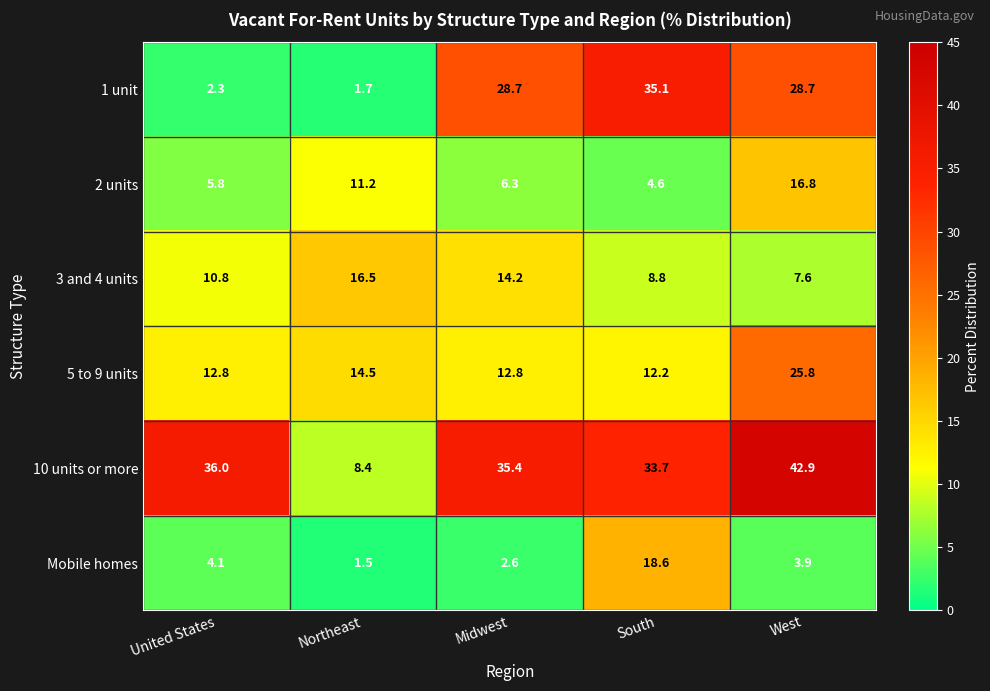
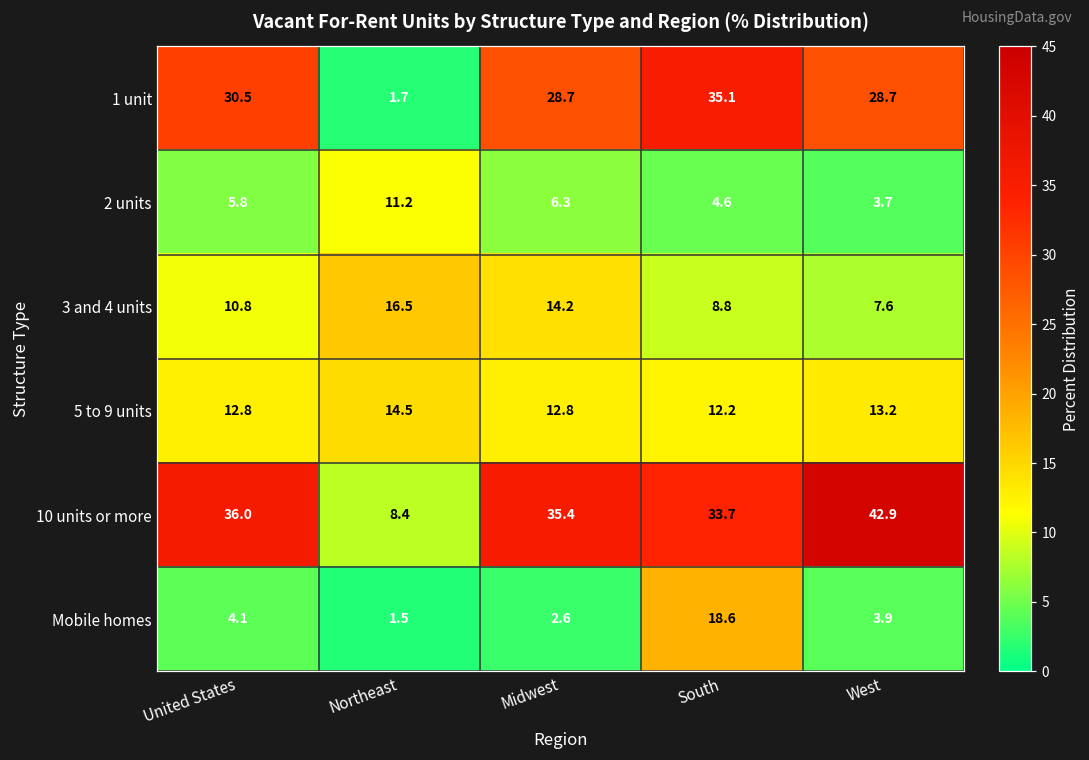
1 unit, United States: 2.3 -> 30.5
2 units, West: 16.8 -> 3.7
5 to 9 units, West: 25.8 -> 13.2
